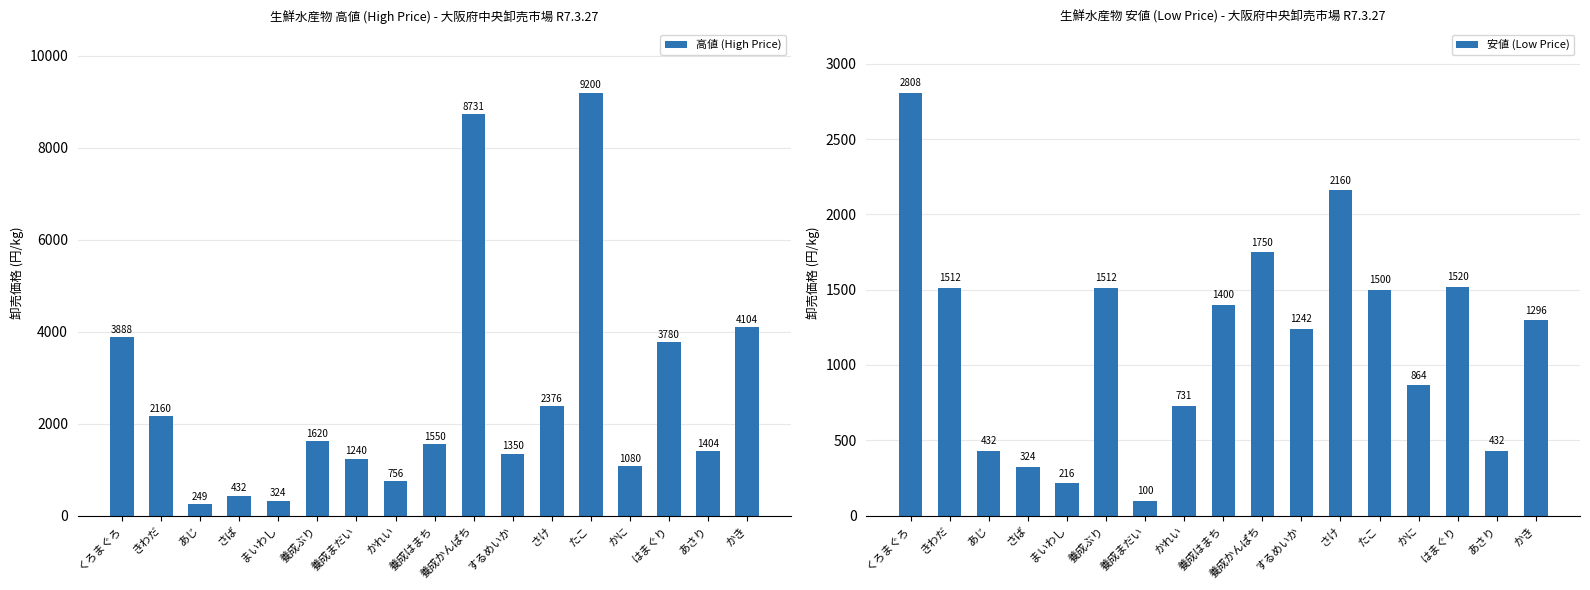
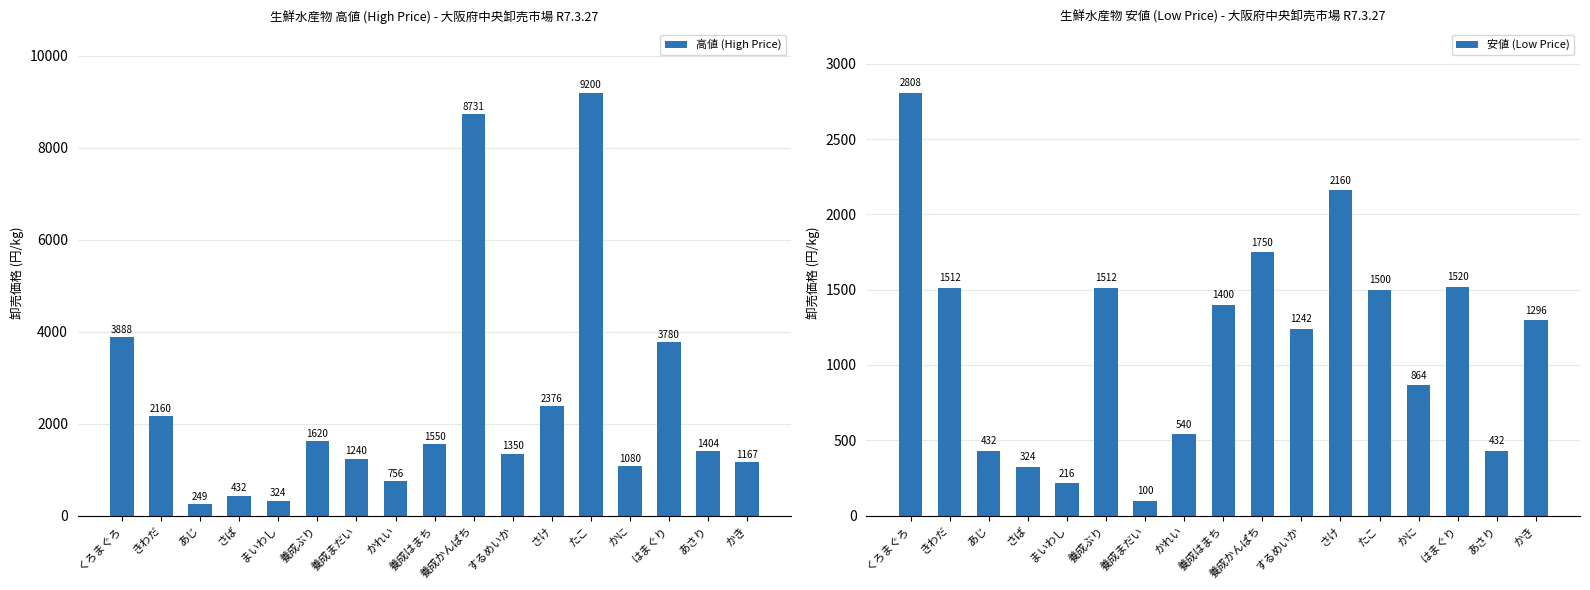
生鮮水産物 高値 (High Price) - 大阪府中央卸売市場 R7.3.27, かき: 4104 -> 1167
生鮮水産物 安値 (Low Price) - 大阪府中央卸売市場 R7.3.27, かれい: 731 -> 540
